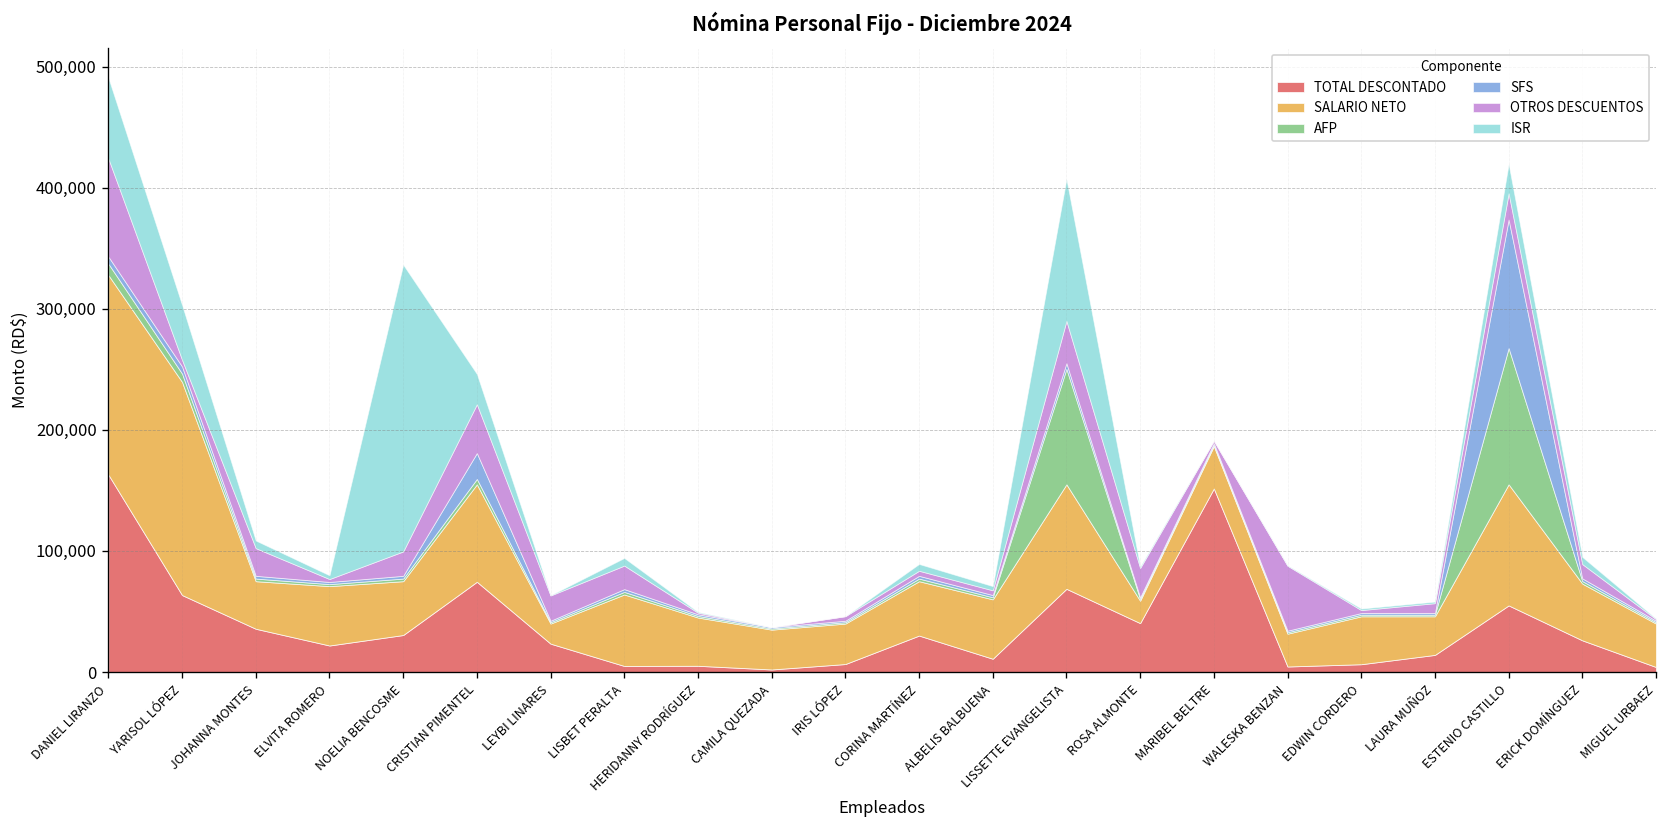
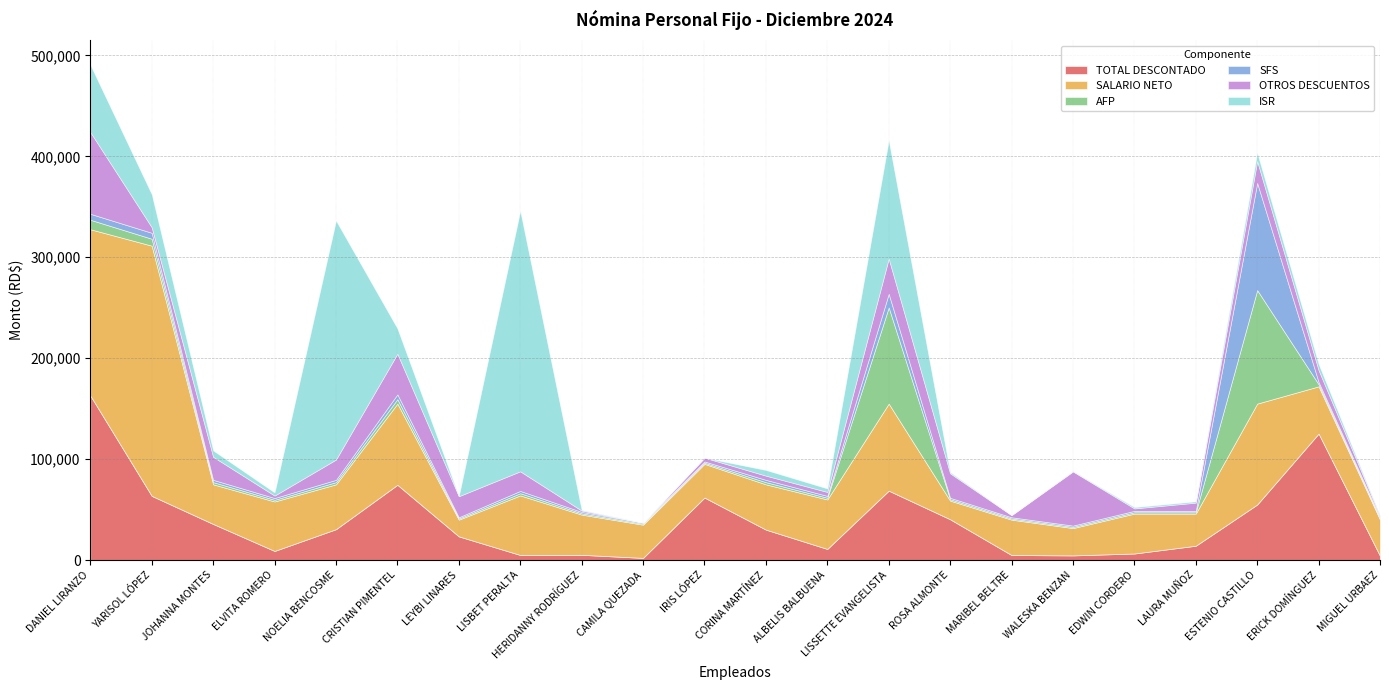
SALARIO NETO, YARISOL LÓPEZ: 176,000 -> 248,000
ISR, YARISOL LÓPEZ: 45,000 -> 33,000
TOTAL DESCONTADO, ELVITA ROMERO: 22,000 -> 9,000
SFS, CRISTIAN PIMENTEL: 21,000 -> 5,000
ISR, LISBET PERALTA: 6,000 -> 258,000
TOTAL DESCONTADO, IRIS LÓPEZ: 7,000 -> 62,000
SFS, LISSETTE EVANGELISTA: 5,000 -> 13,000
TOTAL DESCONTADO, MARIBEL BELTRE: 152,000 -> 5,000
ISR, ESTENIO CASTILLO: 24,000 -> 8,000
TOTAL DESCONTADO, ERICK DOMÍNGUEZ: 26,000 -> 125,000
